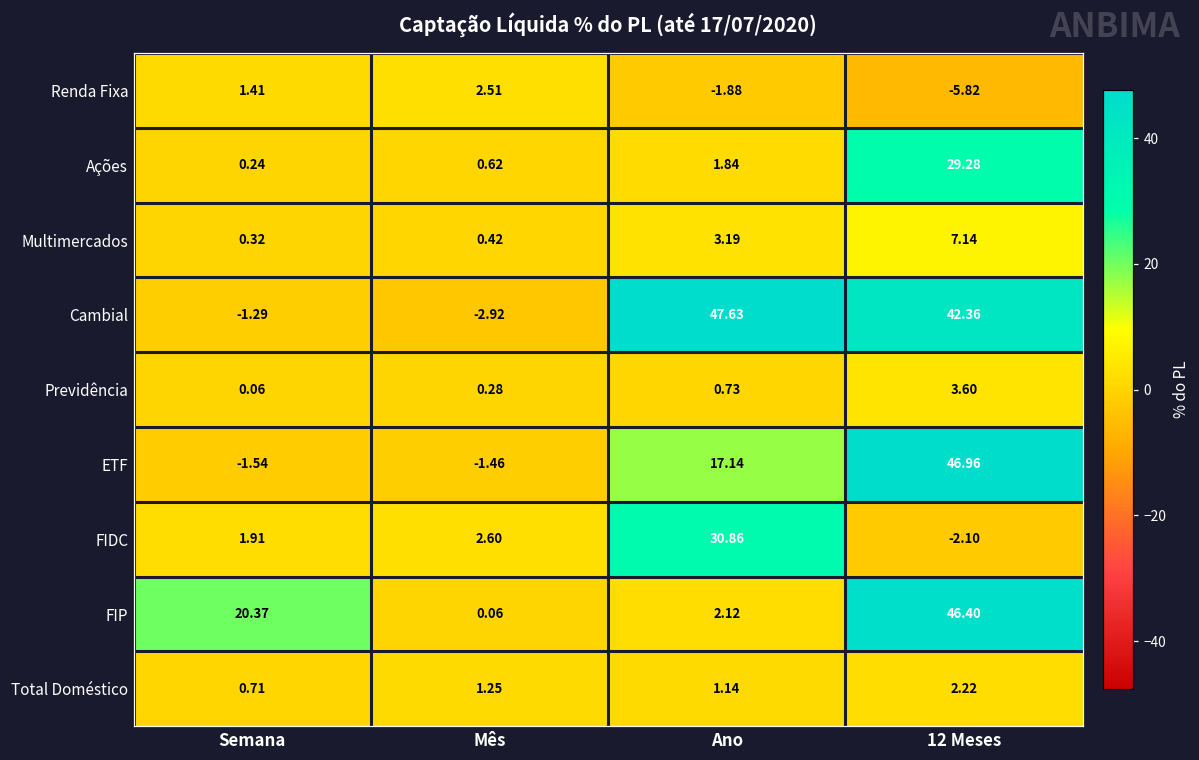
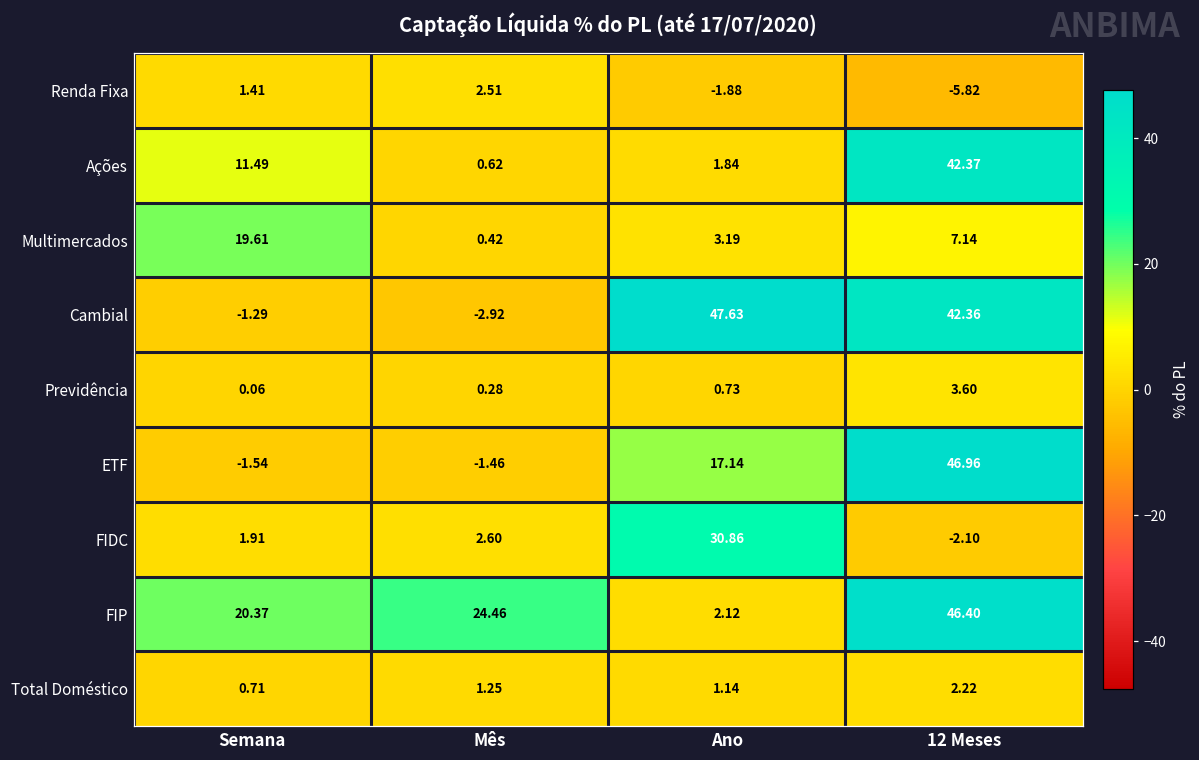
Ações, Semana: 0.24 -> 11.49
Ações, 12 Meses: 29.28 -> 42.37
Multimercados, Semana: 0.32 -> 19.61
FIP, Mês: 0.06 -> 24.46
